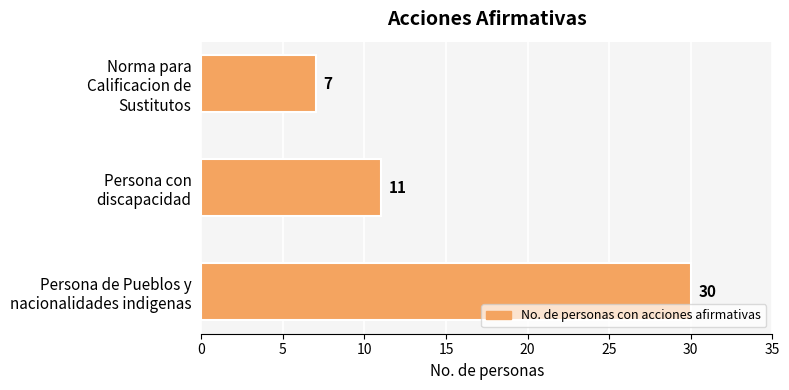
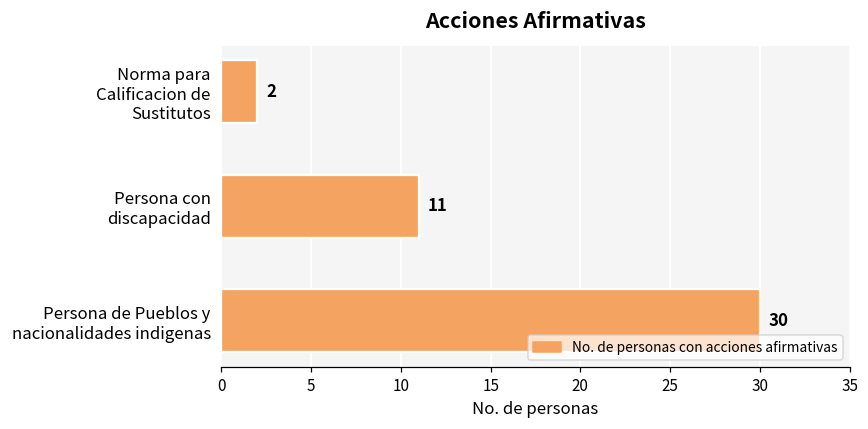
Norma para Calificacion de Sustitutos: 7 -> 2
